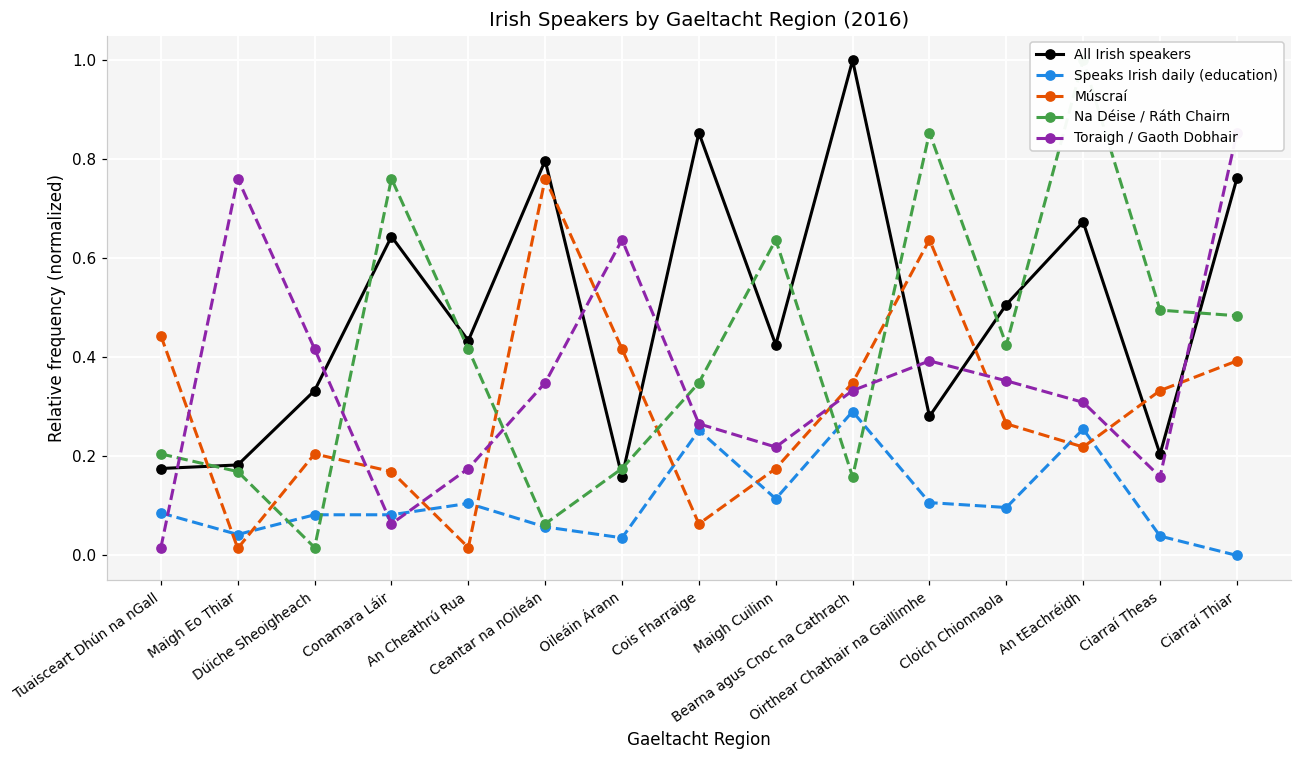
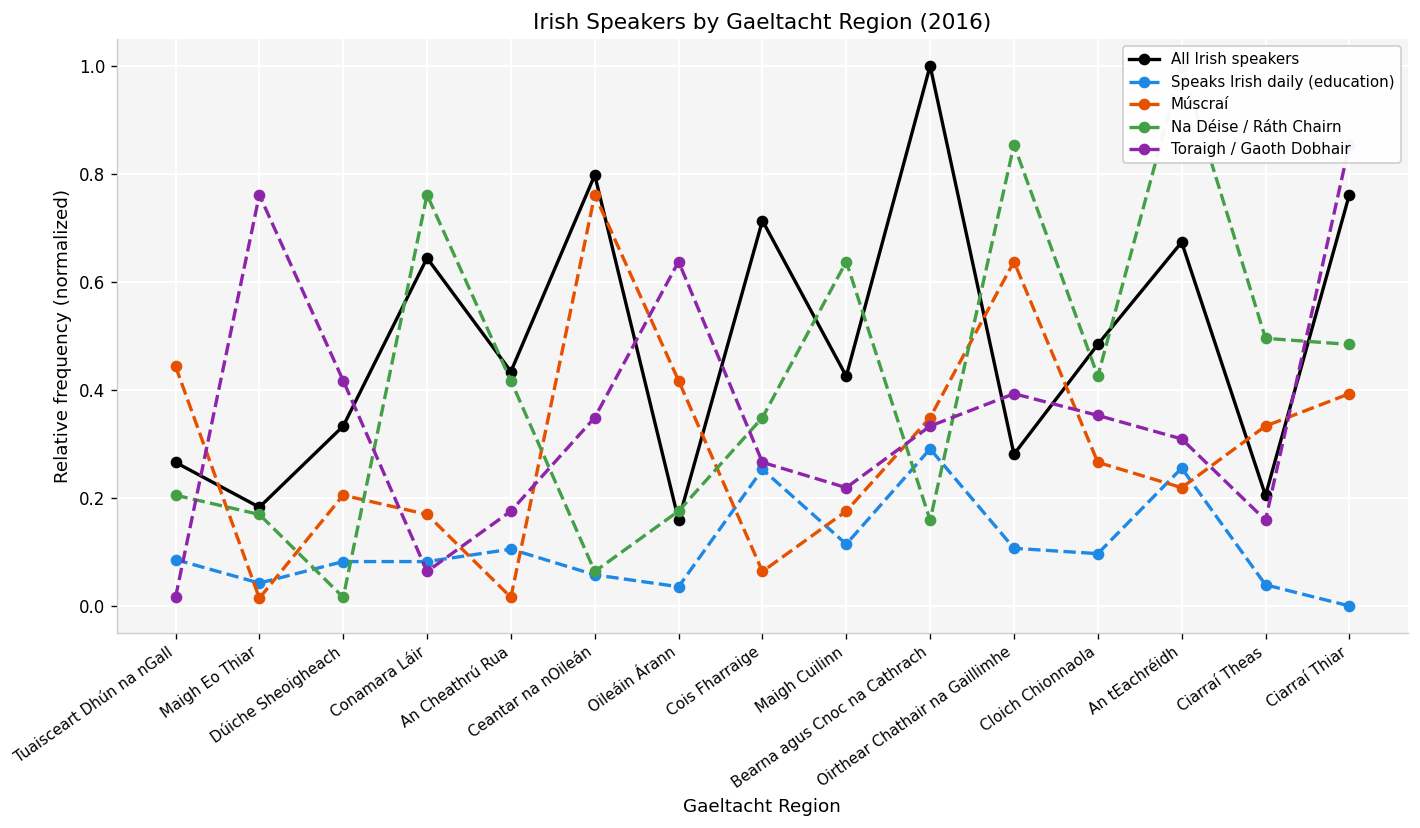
All Irish speakers, Tuaisceart Dhún na nGall: 0.18 -> 0.27
All Irish speakers, Cois Fharraige: 0.85 -> 0.71
All Irish speakers, Cloich Chionnaola: 0.51 -> 0.48
